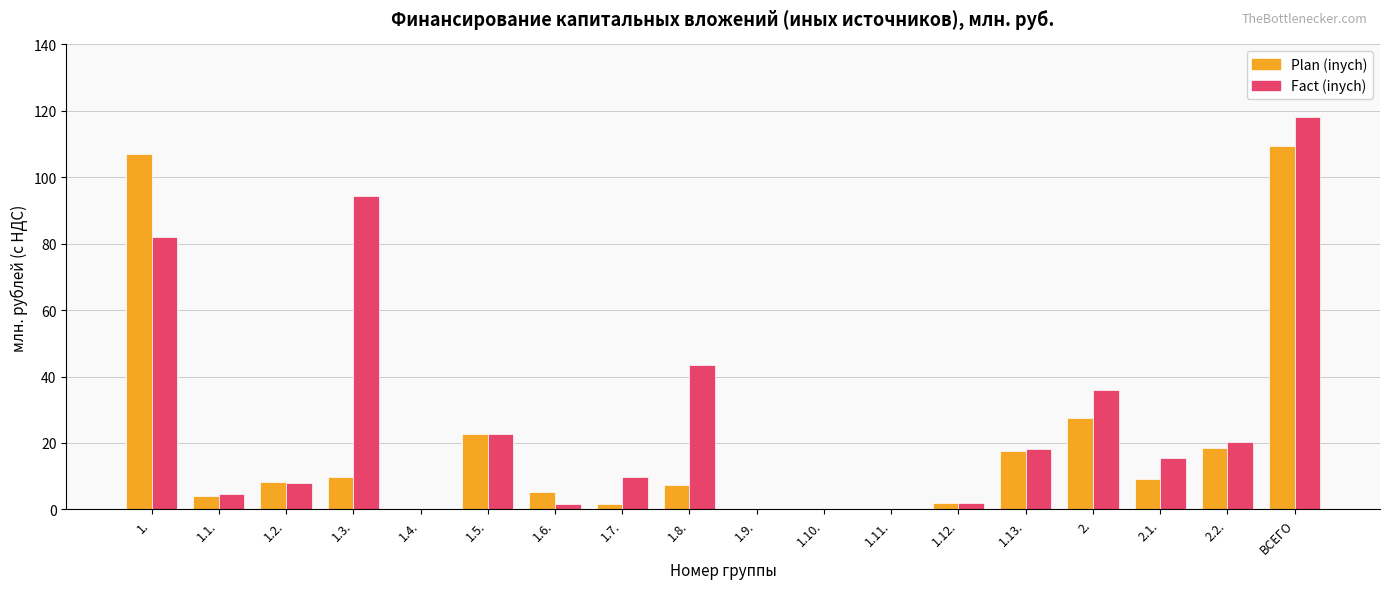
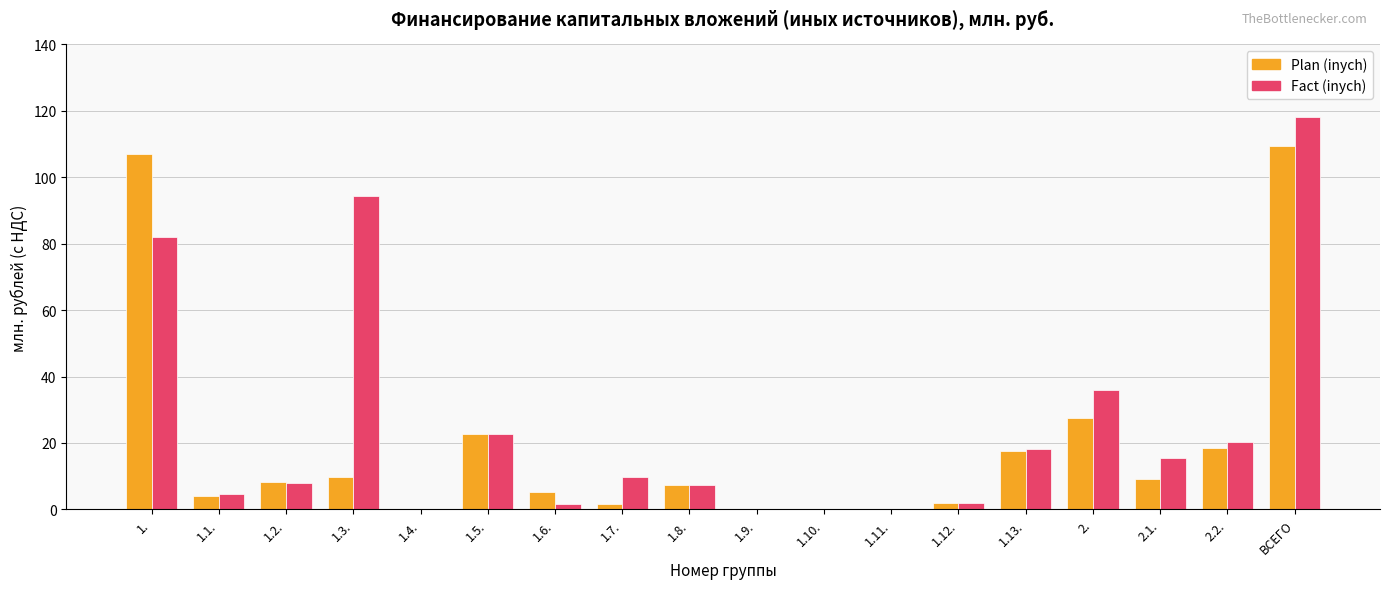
Fact (inych), 1.8.: 43 -> 7
